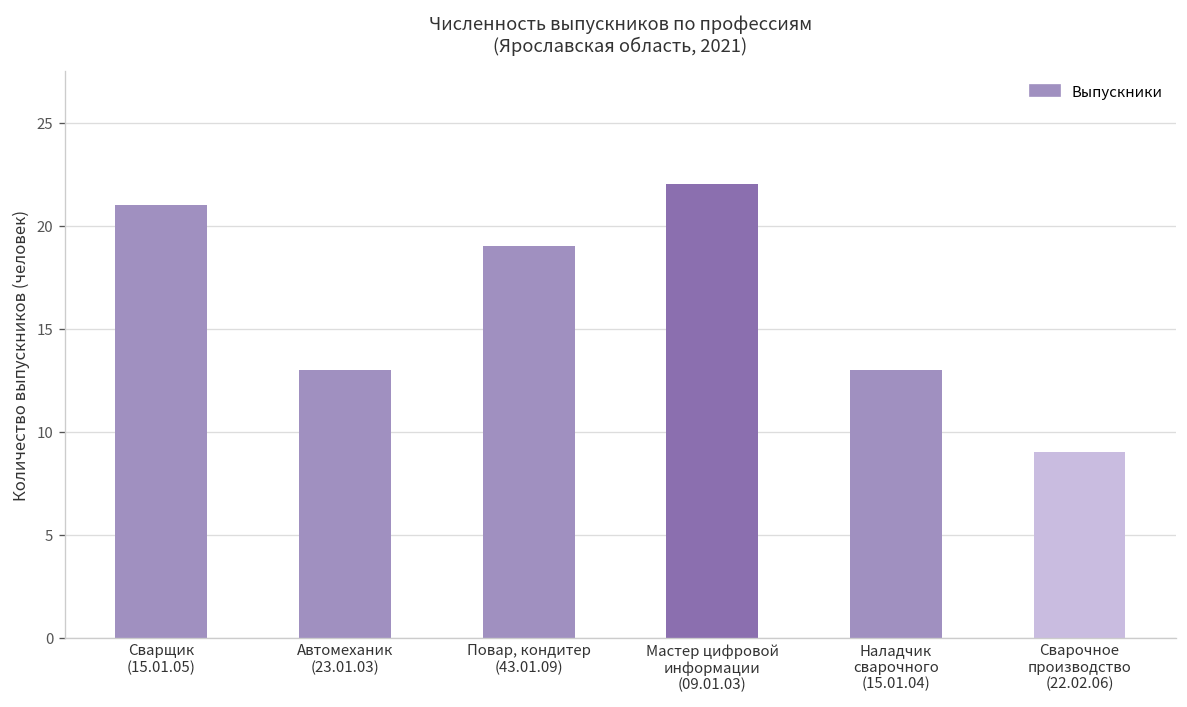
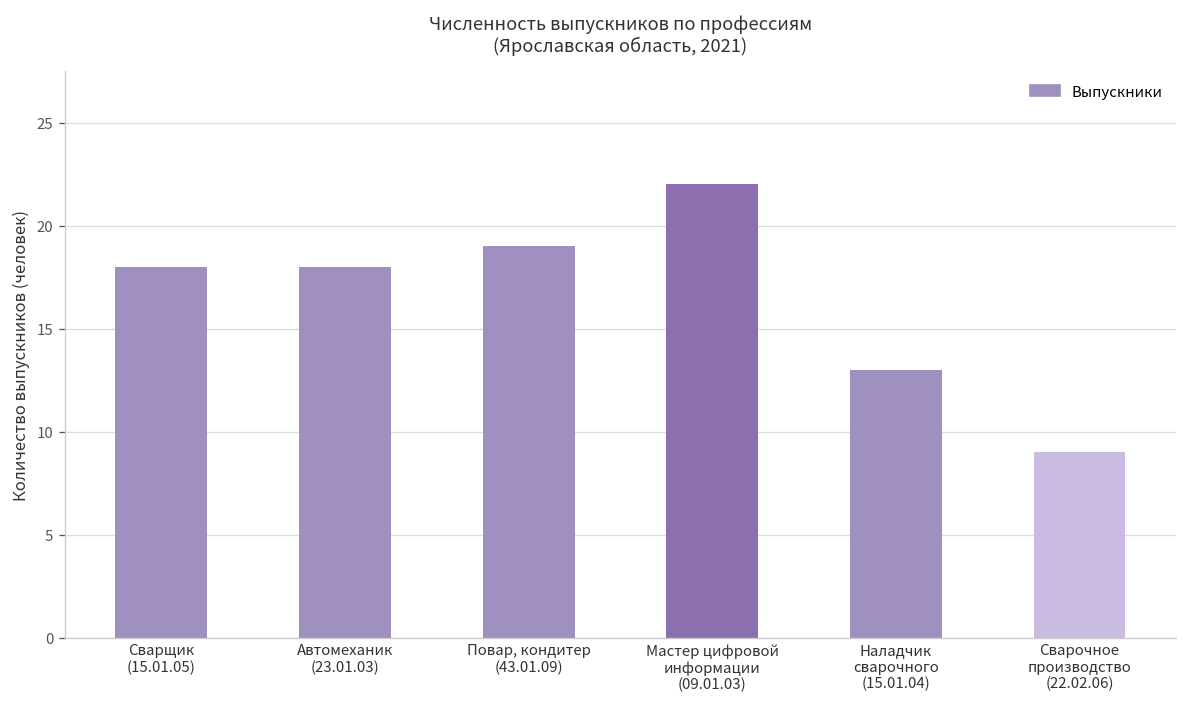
Сварщик (15.01.05): 21 -> 18
Автомеханик (23.01.03): 13 -> 18
